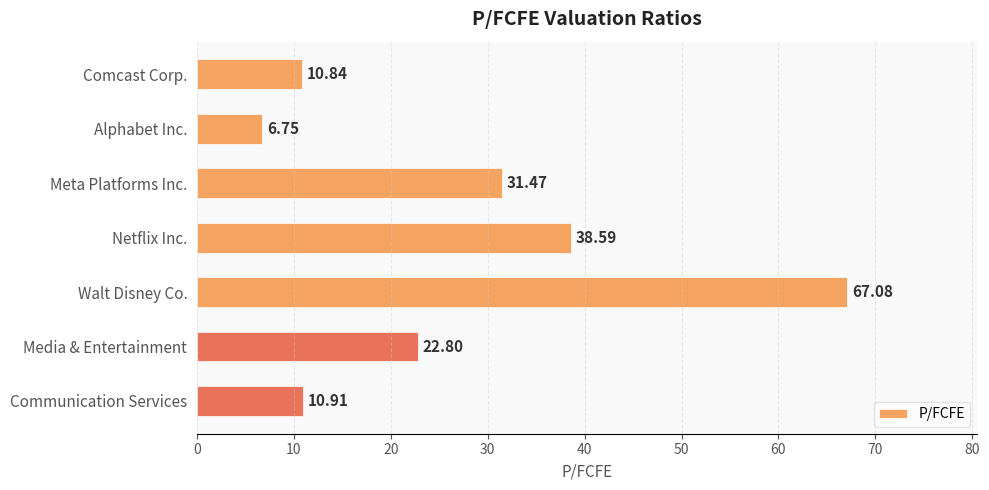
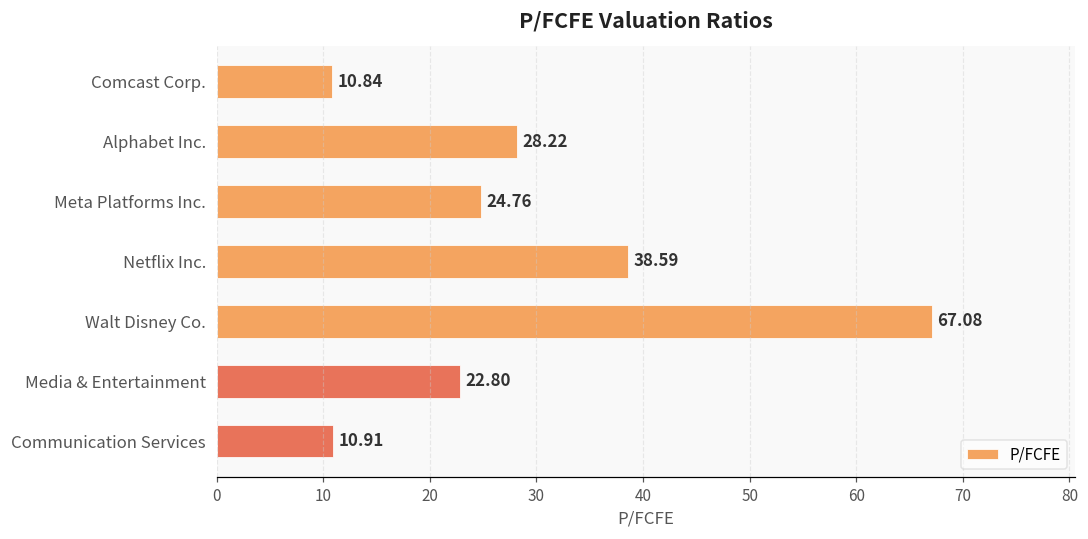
Alphabet Inc.: 6.75 -> 28.22
Meta Platforms Inc.: 31.47 -> 24.76
